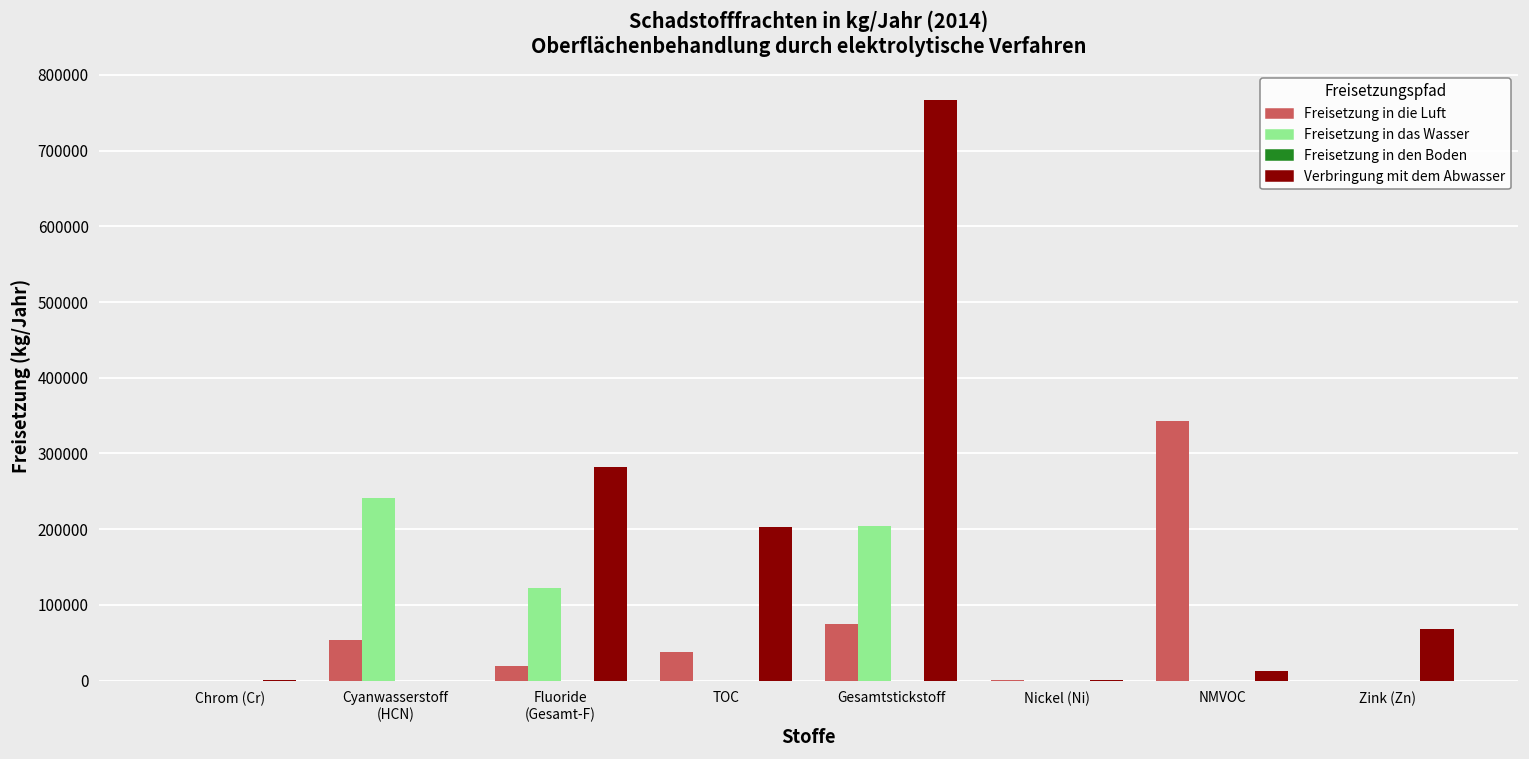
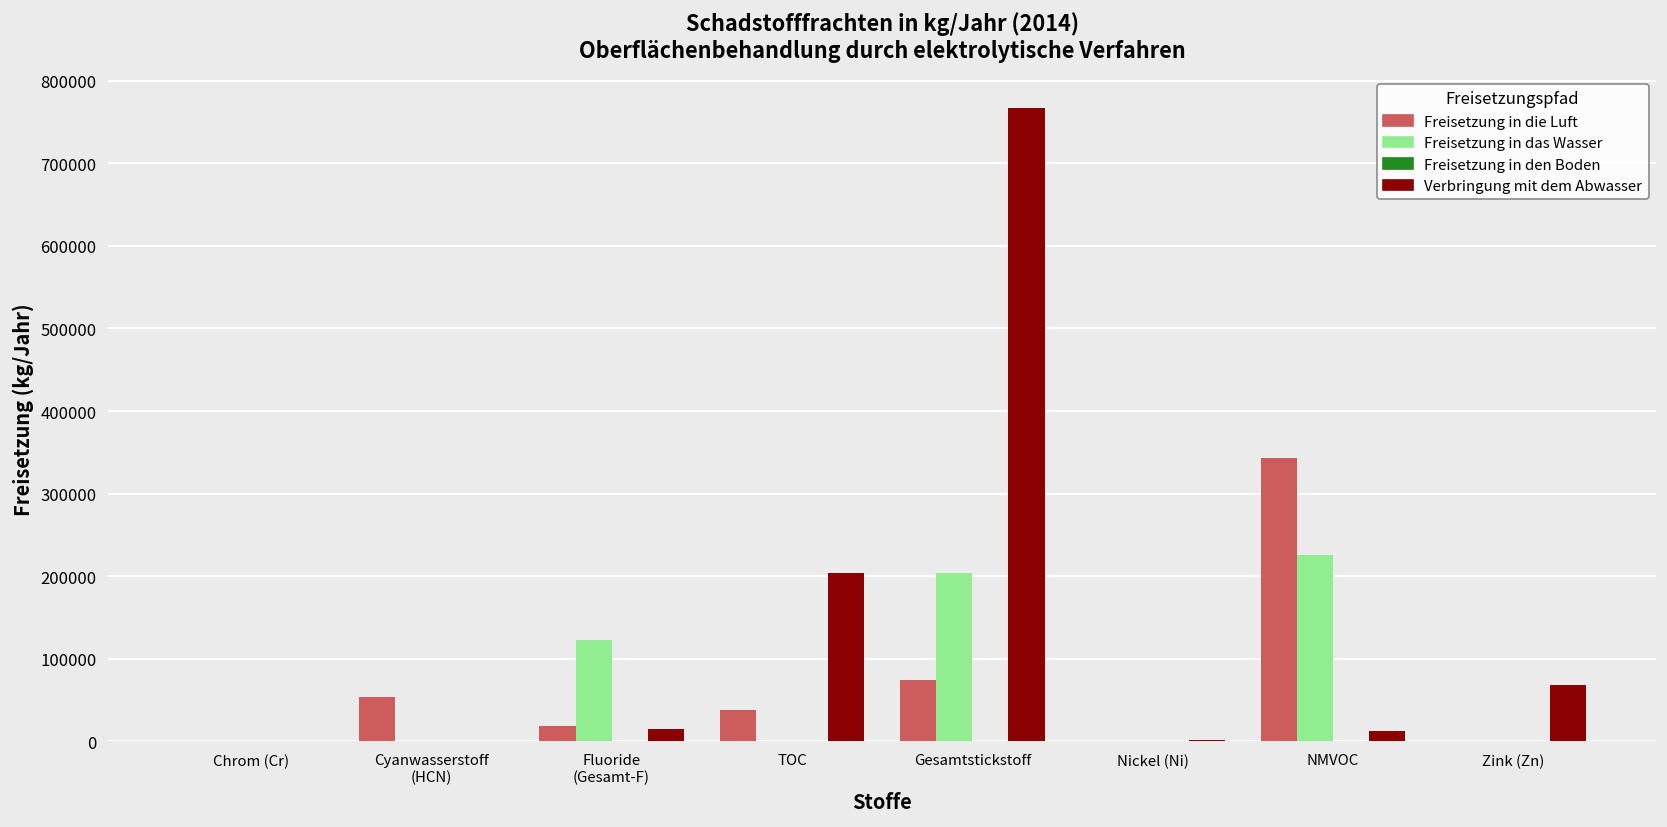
Freisetzung in das Wasser, Cyanwasserstoff (HCN): 240000 -> 0
Verbringung mit dem Abwasser, Fluoride (Gesamt-F): 280000 -> 10000
Freisetzung in das Wasser, NMVOC: 0 -> 230000
